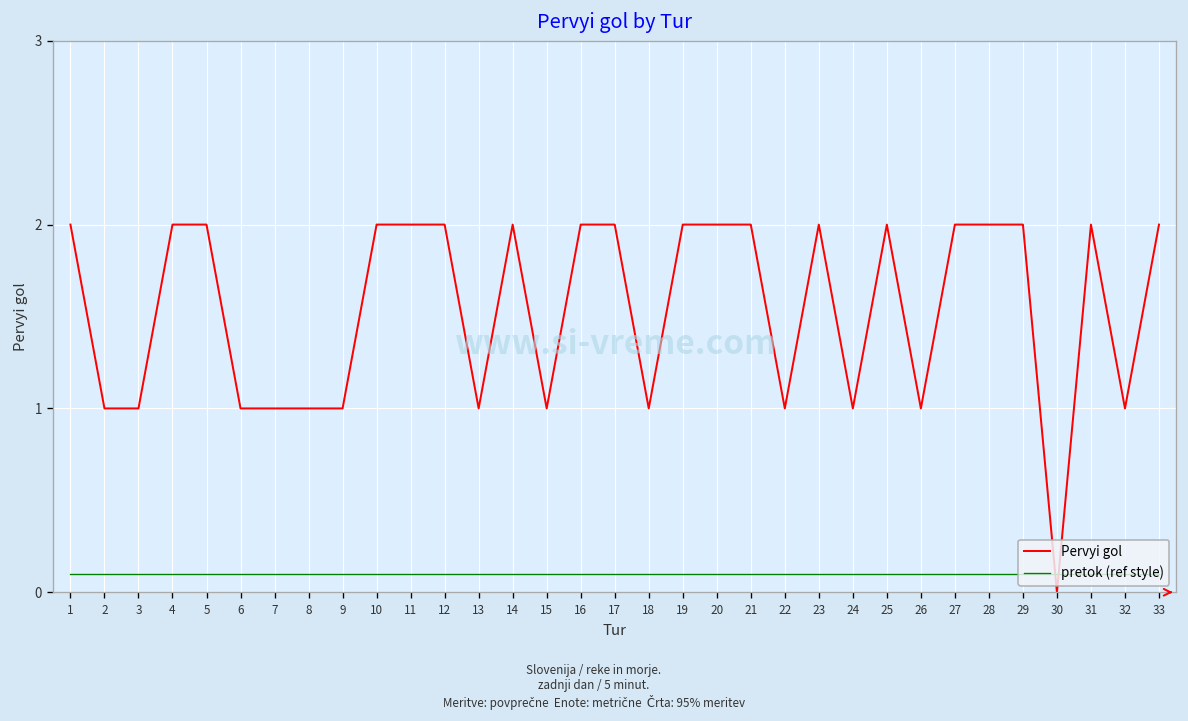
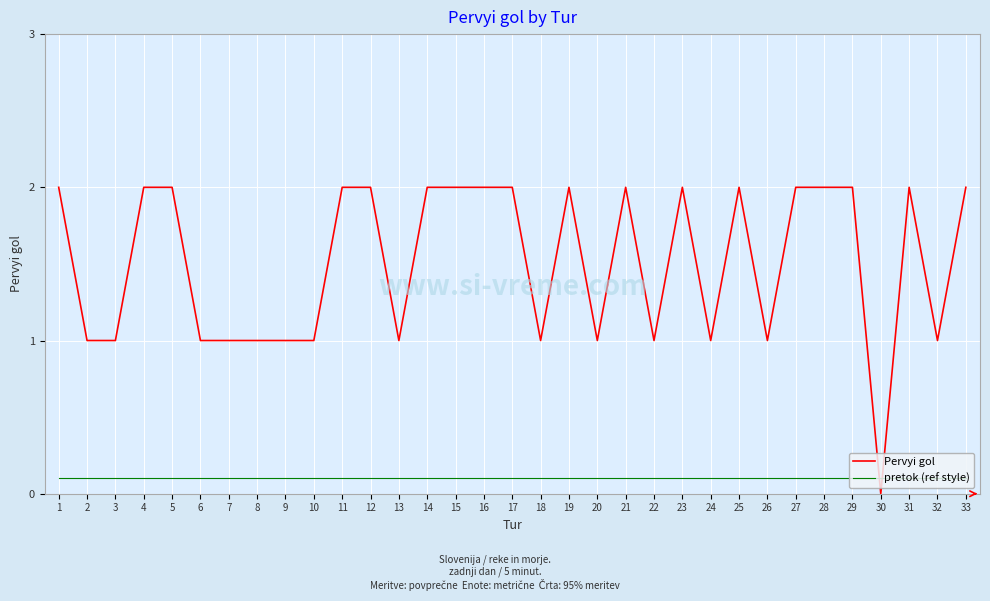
Pervyi gol, 10: 2 -> 1
Pervyi gol, 15: 1 -> 2
Pervyi gol, 20: 2 -> 1
